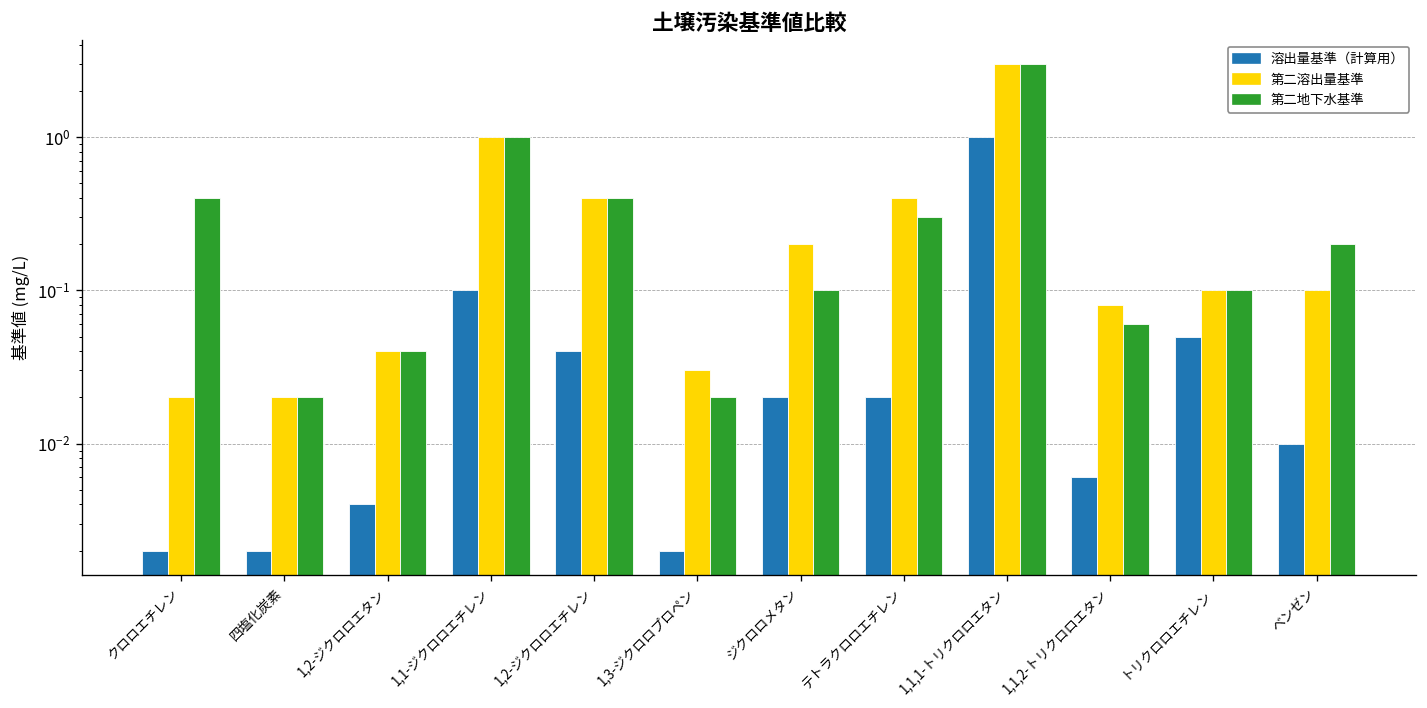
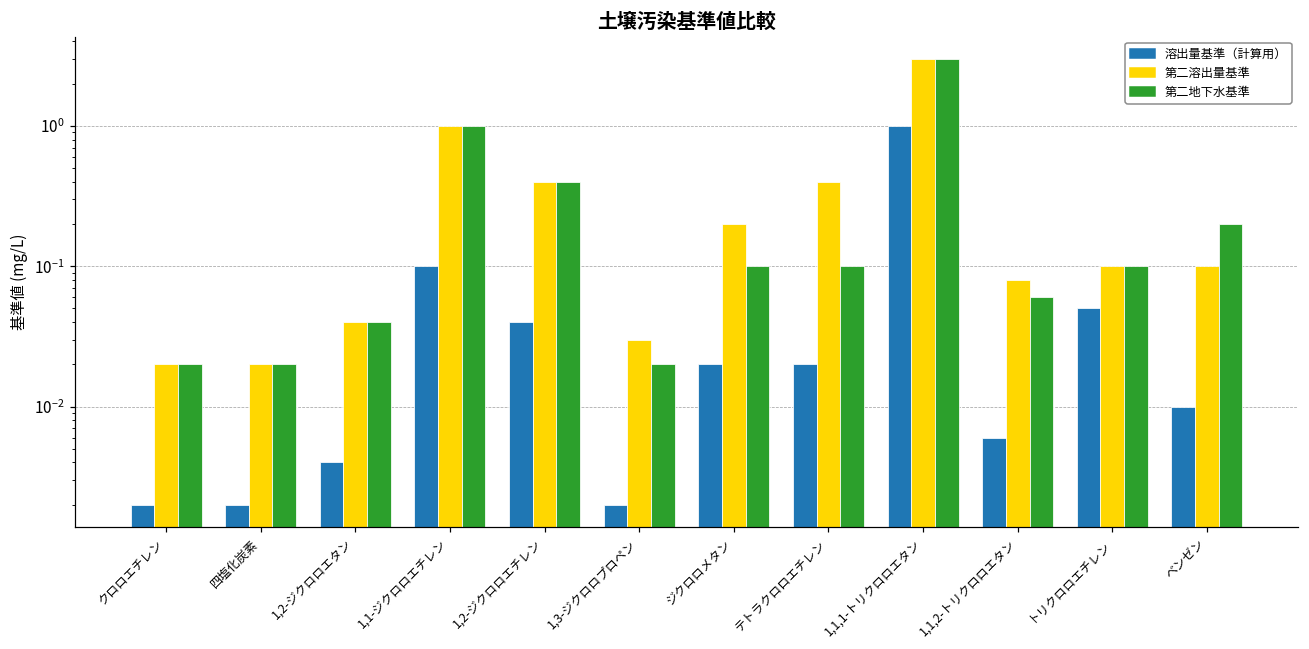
第二地下水基準, クロロエチレン: 0.40 -> 0.02
第二地下水基準, テトラクロロエチレン: 0.3 -> 0.1
